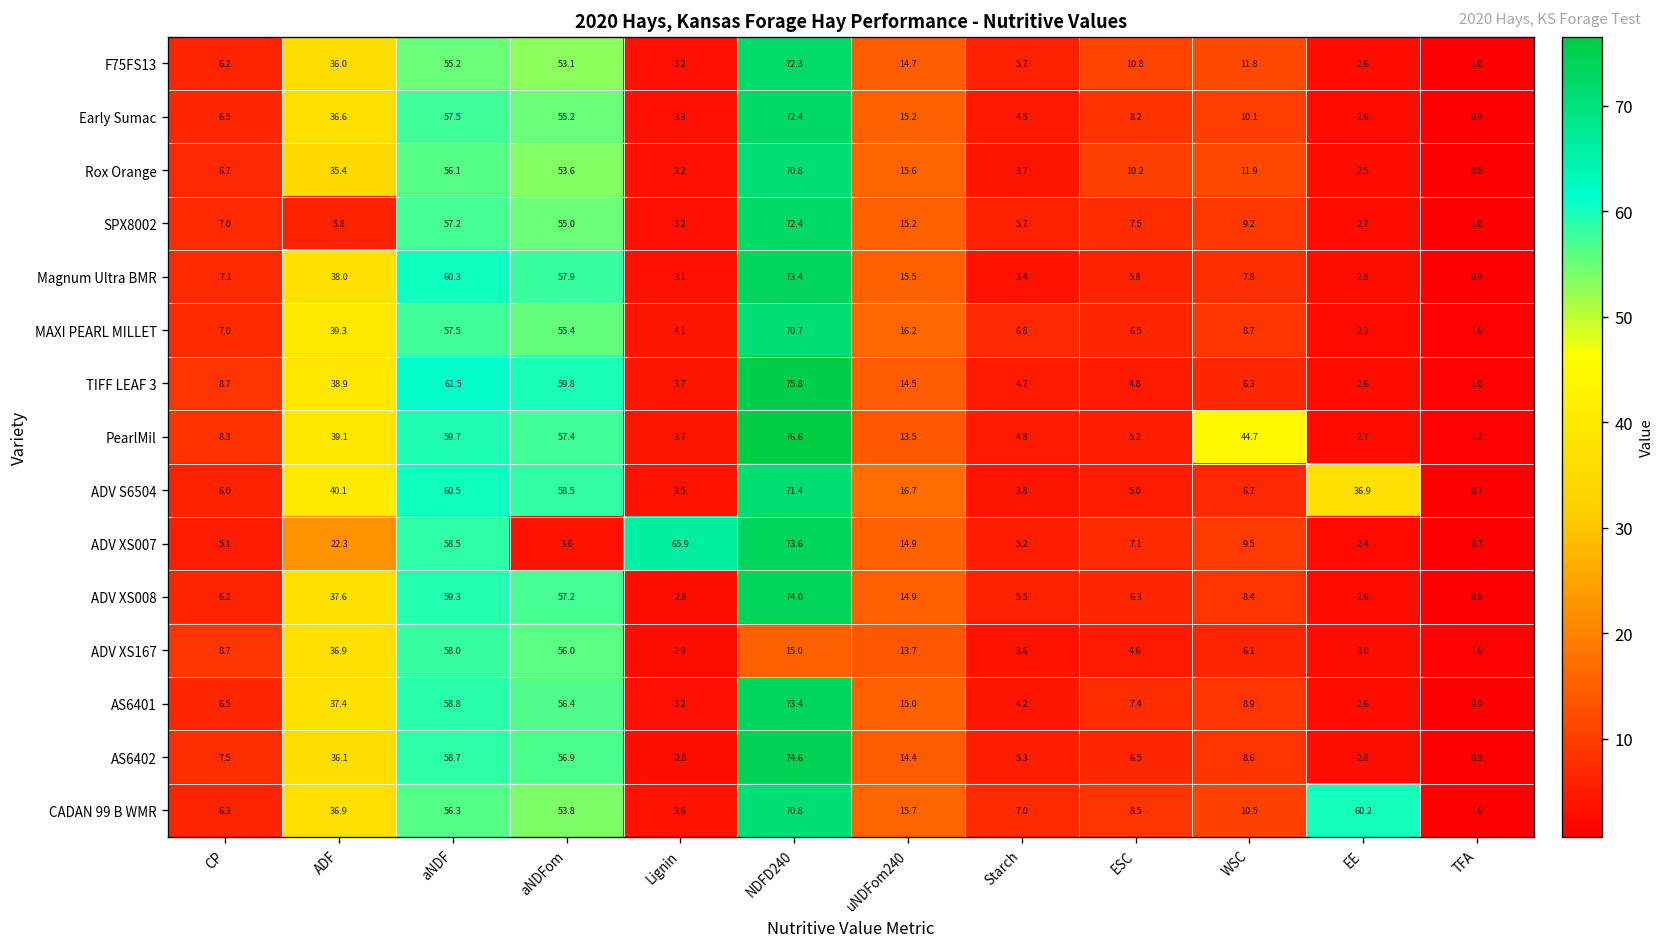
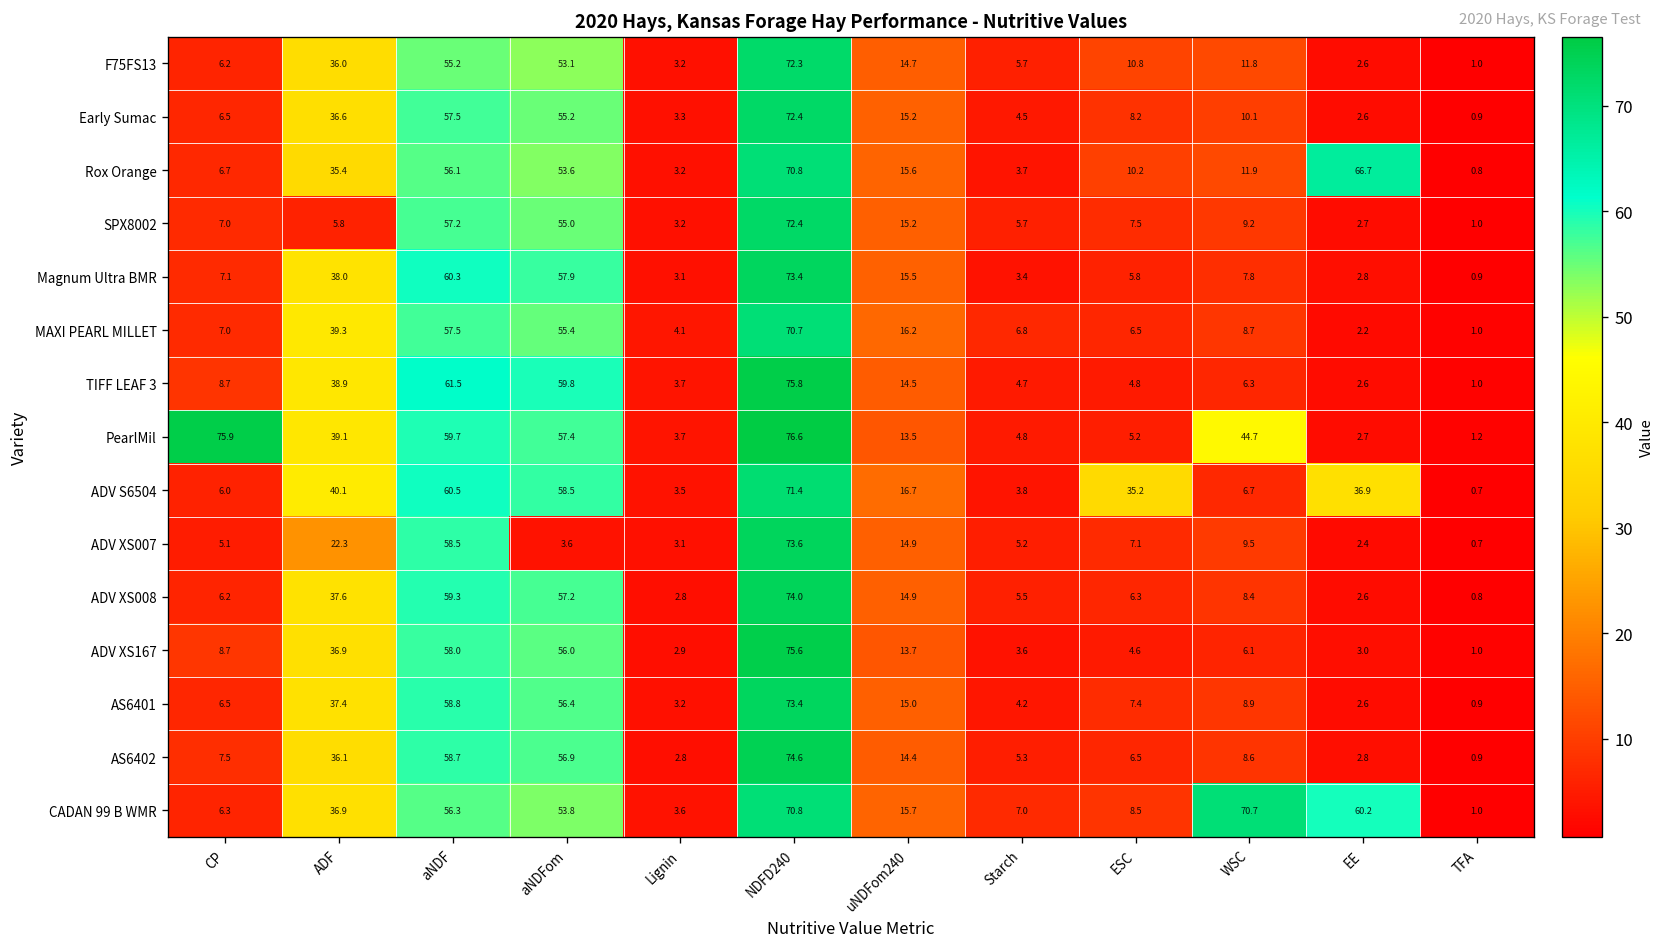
Rox Orange, EE: 2.5 -> 66.7
PearlMil, CP: 8.3 -> 75.9
ADV S6504, ESC: 5.0 -> 35.2
ADV XS007, Lignin: 65.9 -> 3.1
ADV XS167, NDFD240: 15.0 -> 75.6
CADAN 99 B WMR, WSC: 10.5 -> 70.7
